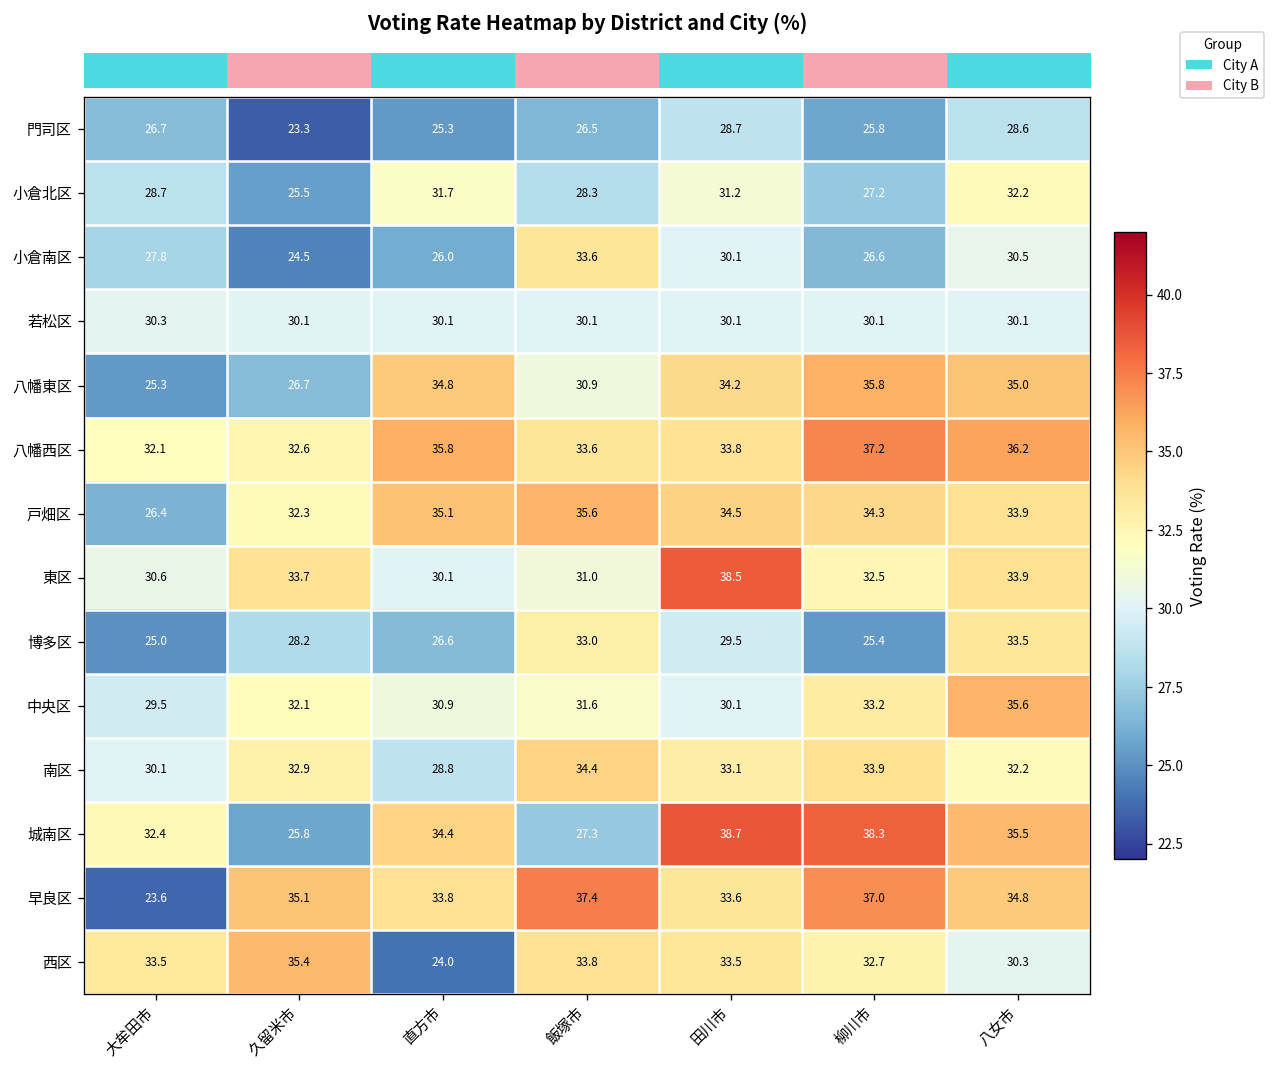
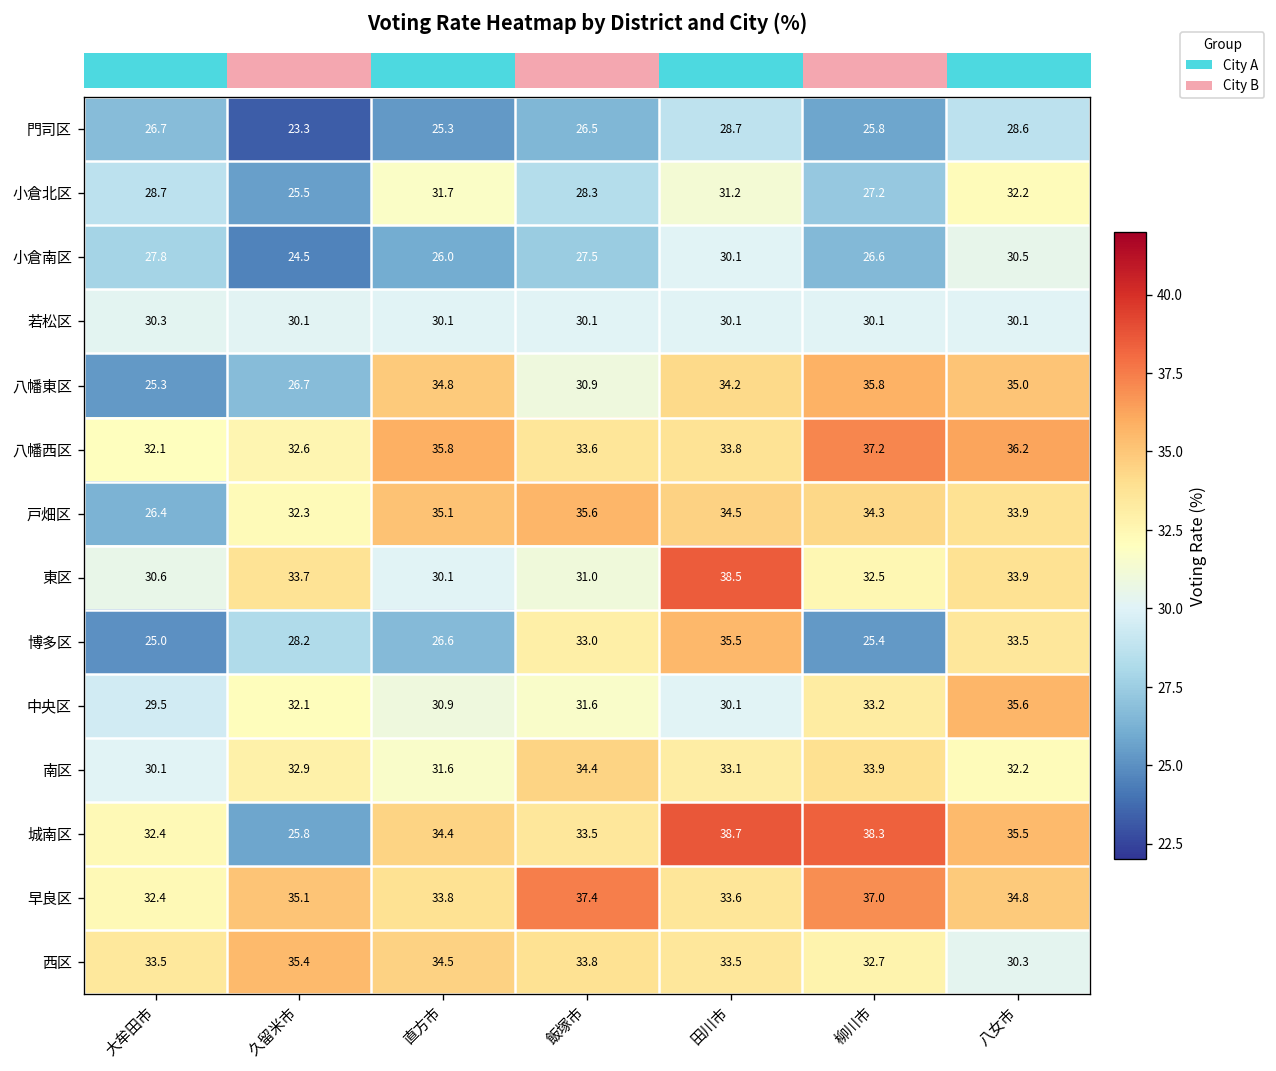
小倉南区, 飯塚市: 33.6 -> 27.5
博多区, 田川市: 29.5 -> 35.5
南区, 直方市: 28.8 -> 31.6
城南区, 飯塚市: 27.3 -> 33.5
早良区, 大牟田市: 23.6 -> 32.4
西区, 直方市: 24.0 -> 34.5
